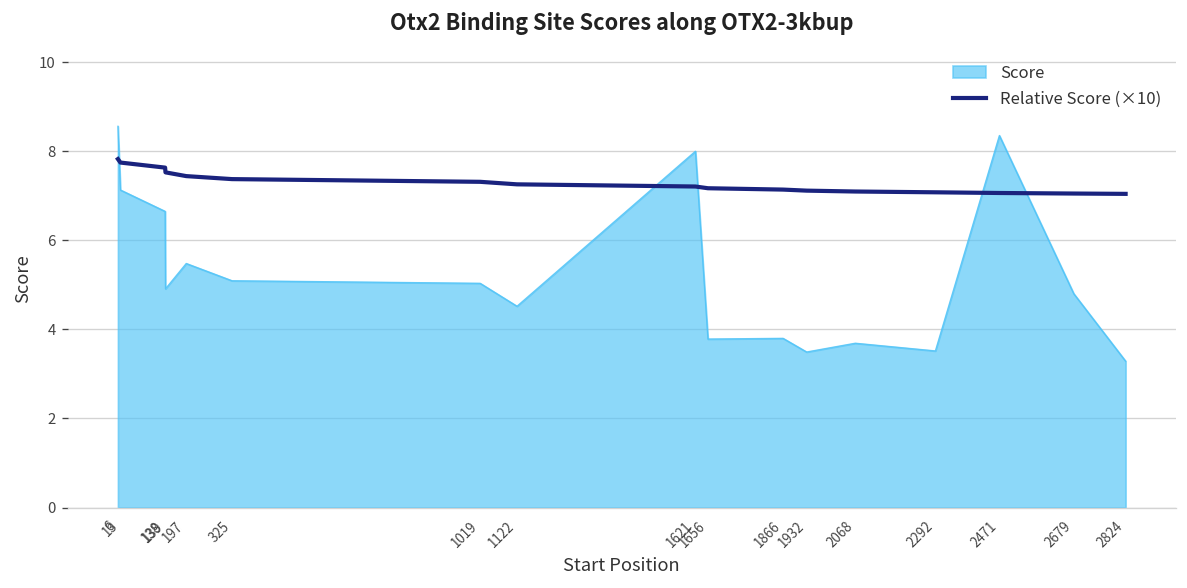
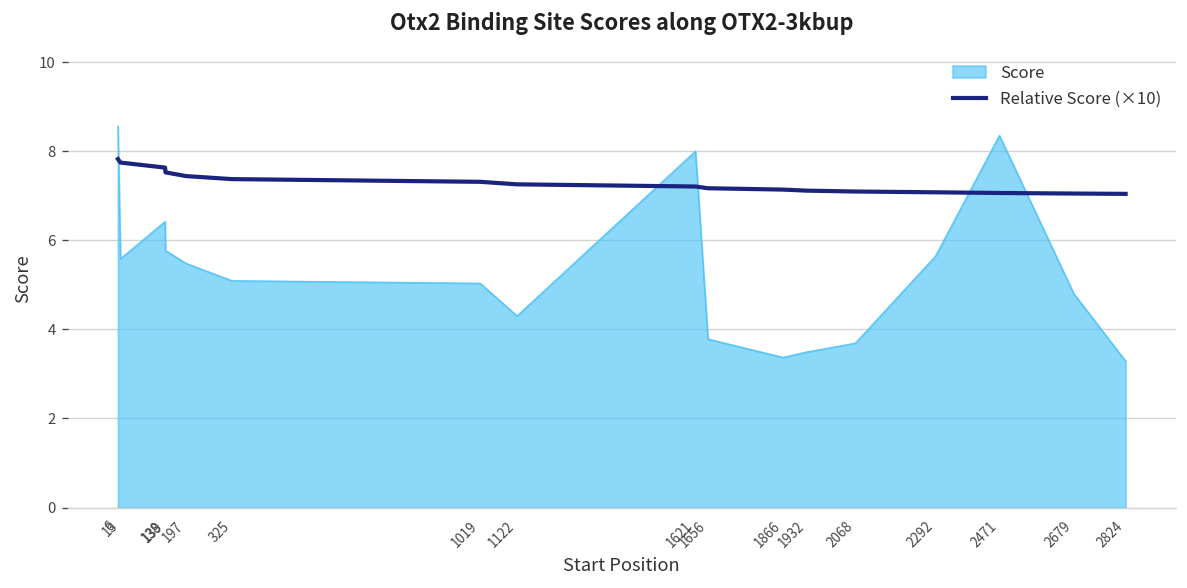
Score, 13: 7.1 -> 5.6
Score, 138: 6.7 -> 6.4
Score, 139: 4.9 -> 5.8
Score, 1122: 4.5 -> 4.3
Score, 1866: 3.8 -> 3.4
Score, 2292: 3.5 -> 5.6
